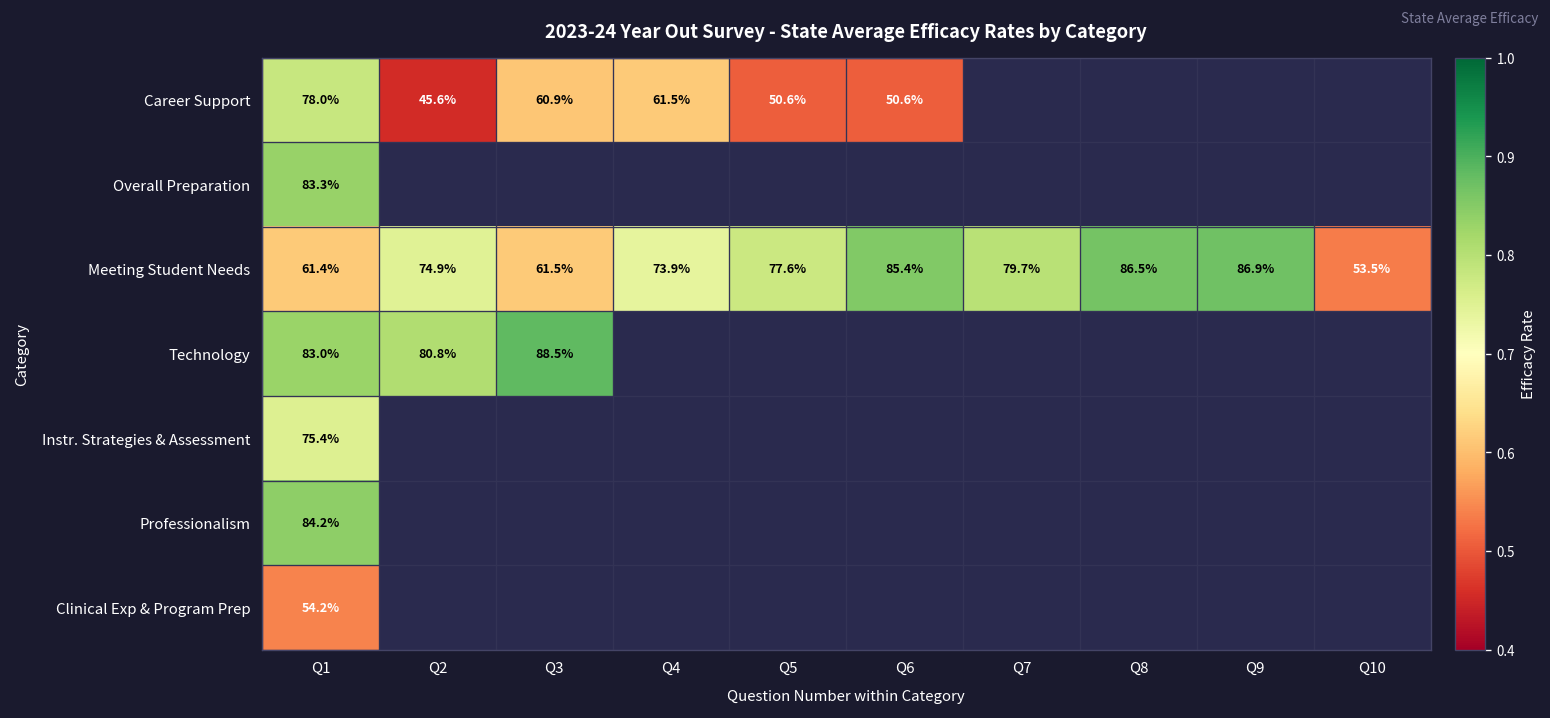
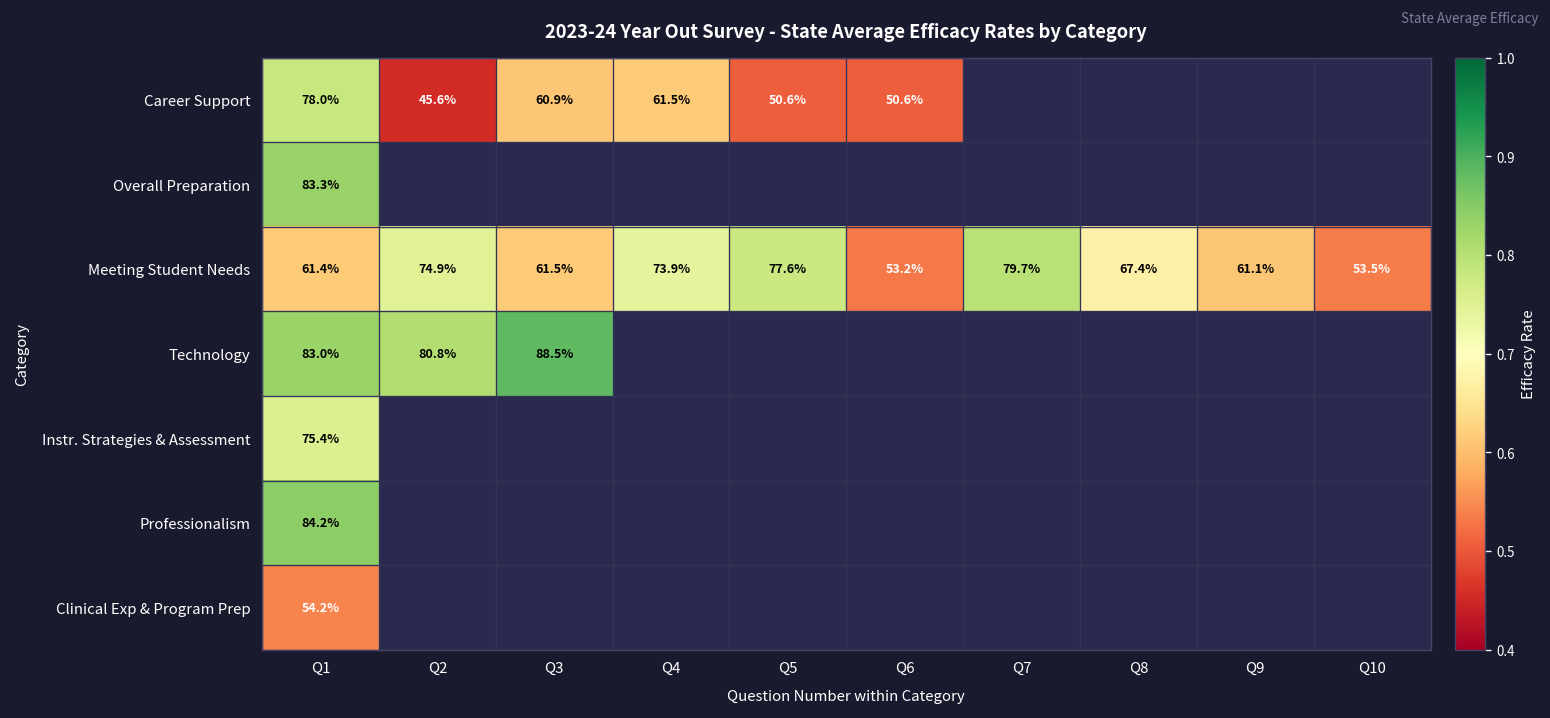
Meeting Student Needs, Q6: 85.4% -> 53.2%
Meeting Student Needs, Q8: 86.5% -> 67.4%
Meeting Student Needs, Q9: 86.9% -> 61.1%
